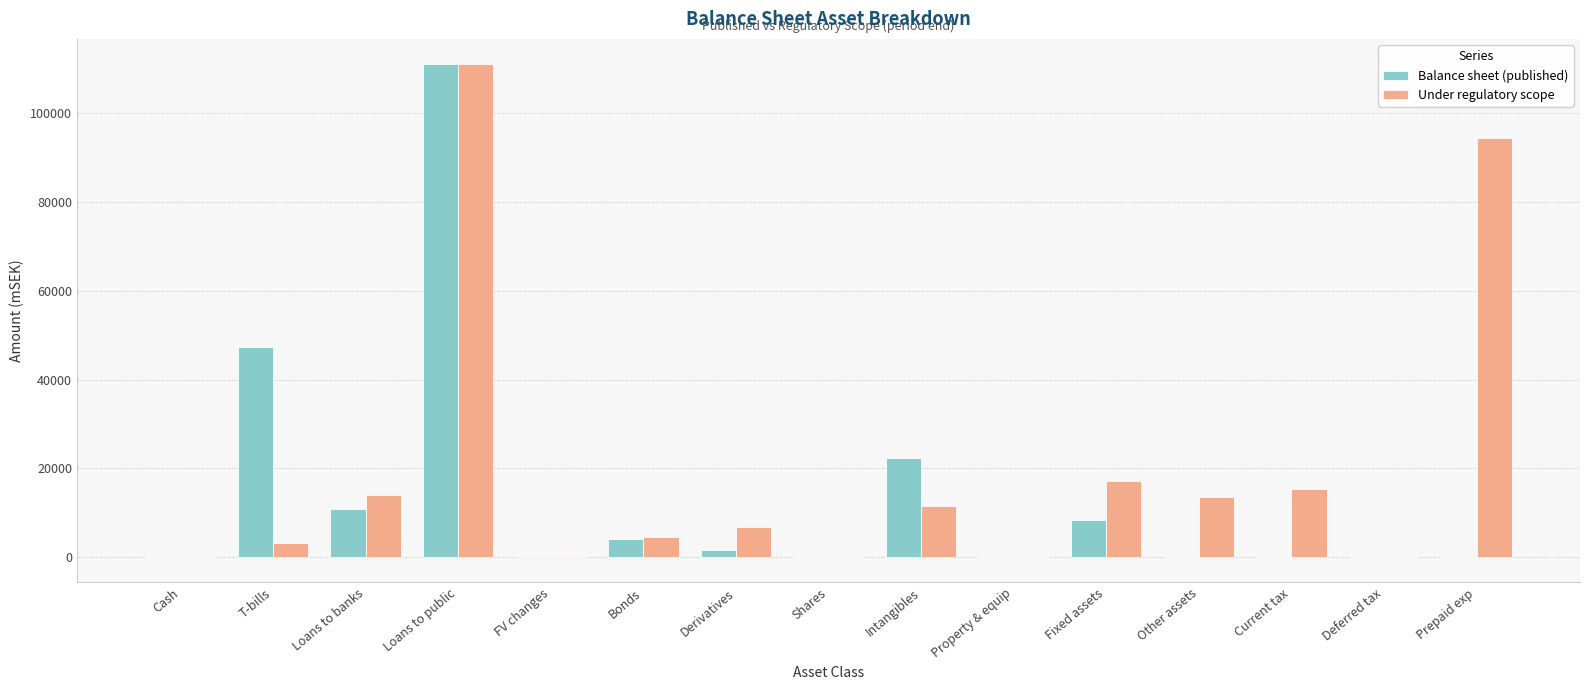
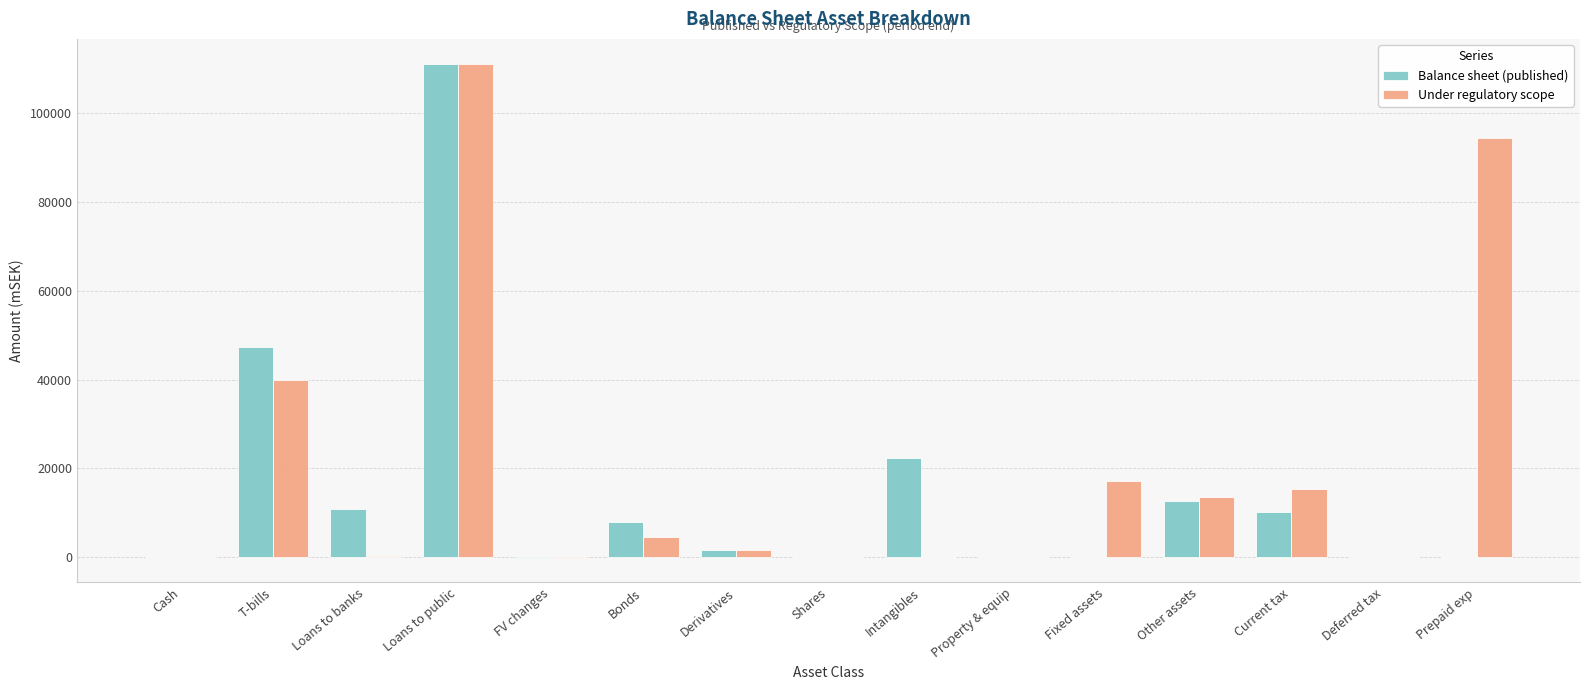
Under regulatory scope, T-bills: 3000 -> 40000
Under regulatory scope, Loans to banks: 14000 -> 0
Balance sheet (published), Bonds: 4000 -> 8000
Under regulatory scope, Derivatives: 7000 -> 2000
Under regulatory scope, Intangibles: 12000 -> 0
Balance sheet (published), Fixed assets: 8000 -> 0
Balance sheet (published), Other assets: 0 -> 13000
Balance sheet (published), Current tax: 0 -> 10000
